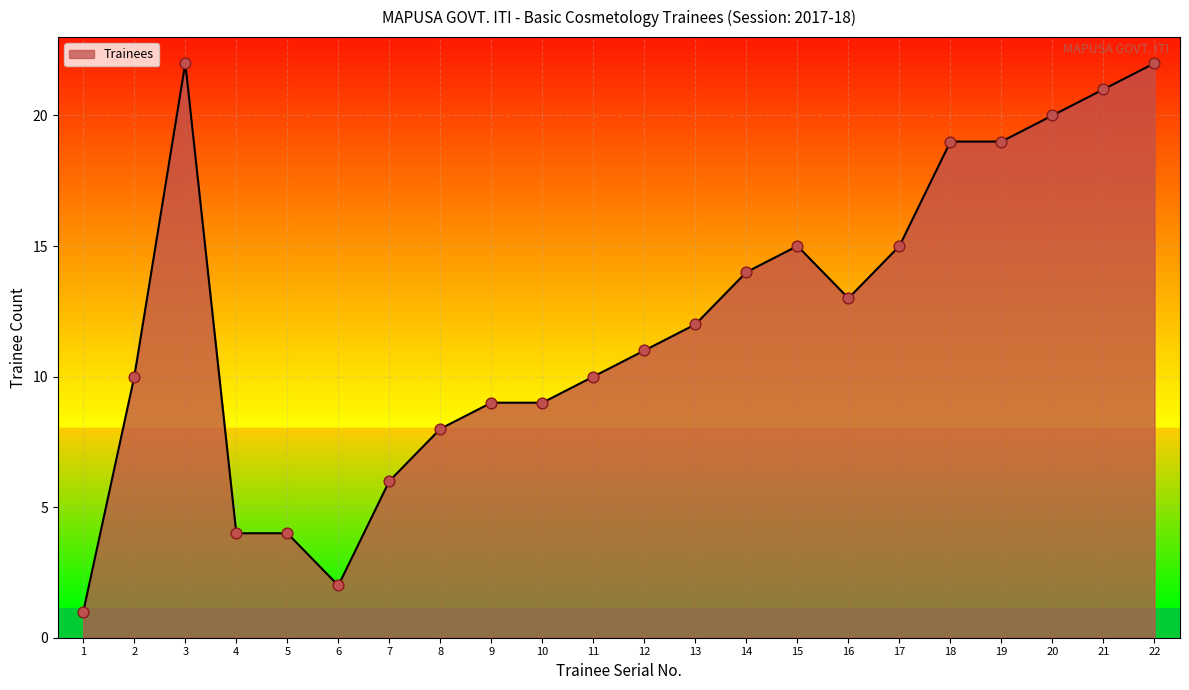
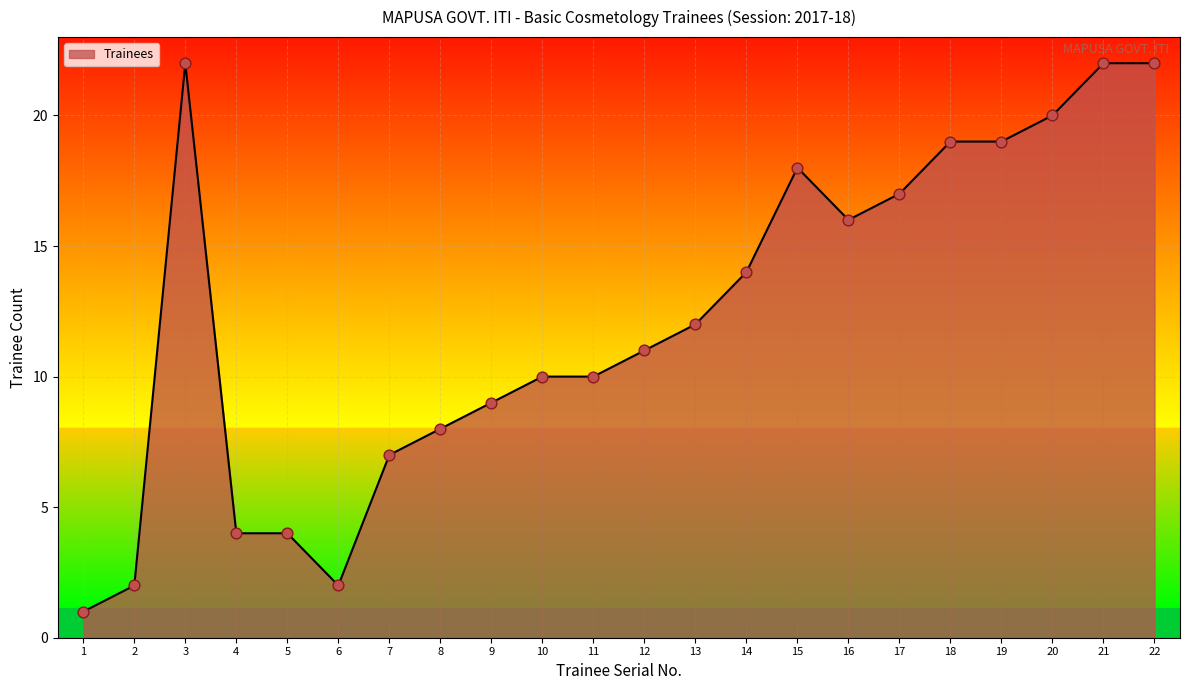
2: 10 -> 2
7: 6 -> 7
10: 9 -> 10
15: 15 -> 18
16: 13 -> 16
17: 15 -> 17
21: 21 -> 22
